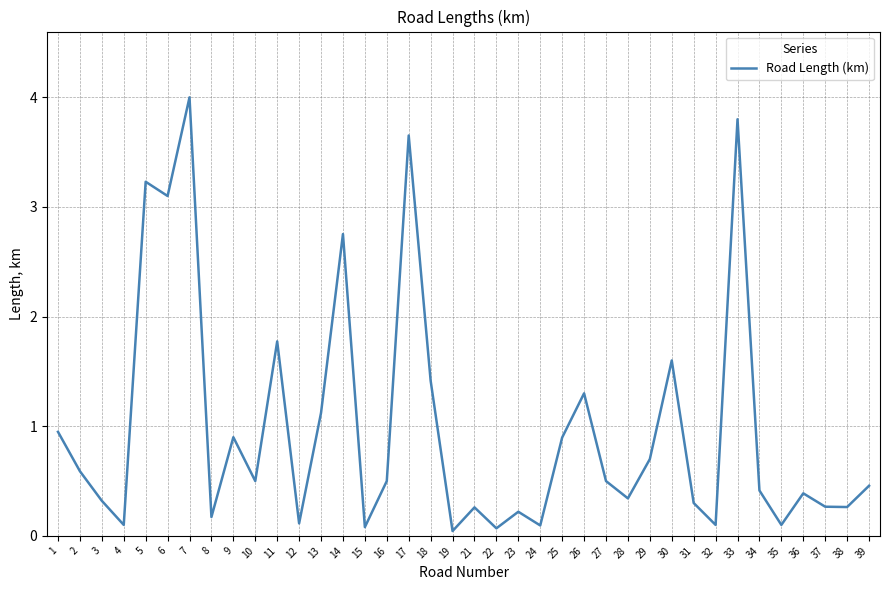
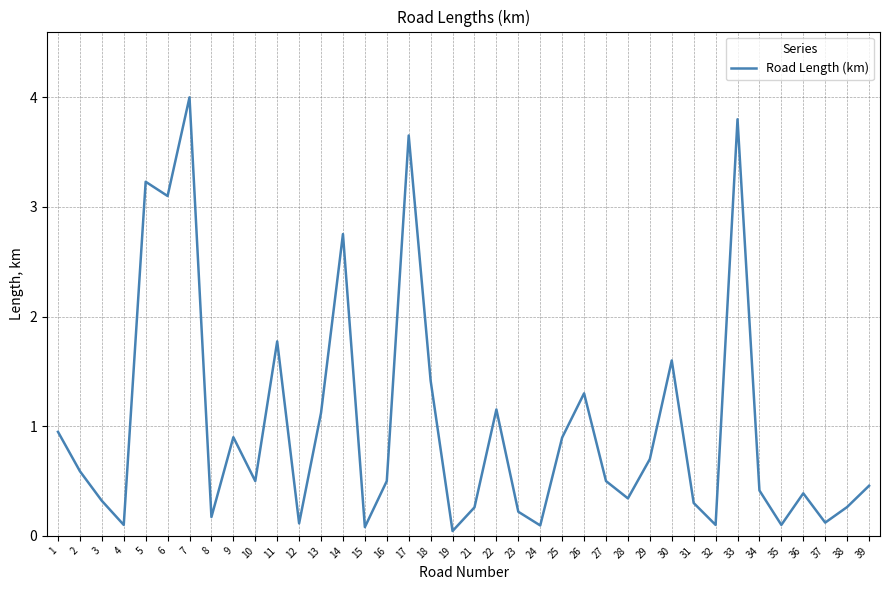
22: 0.07 -> 1.15
37: 0.27 -> 0.12
